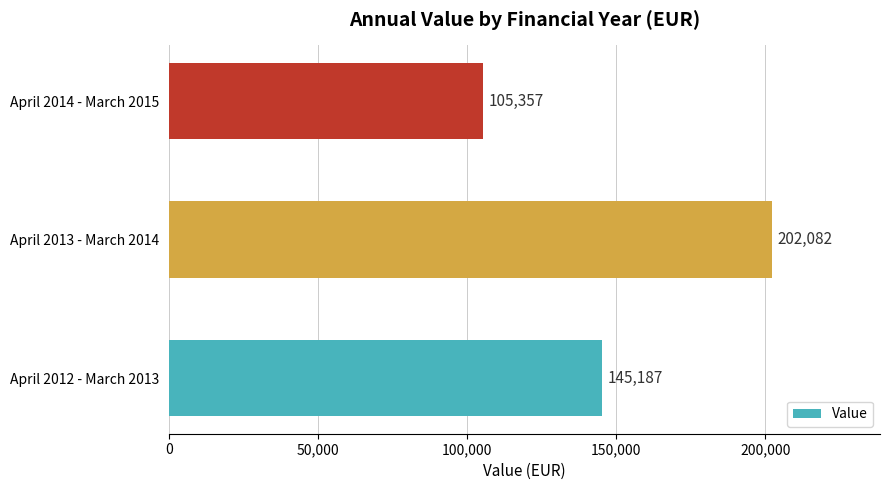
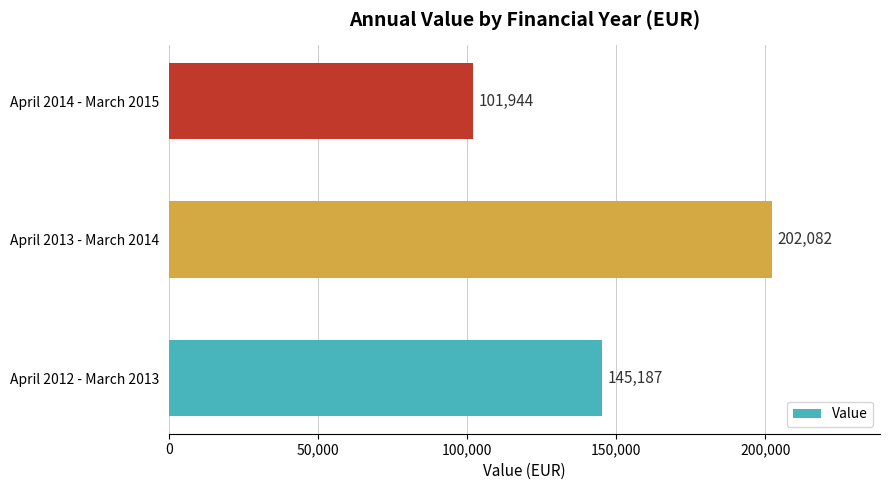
April 2014 - March 2015: 105,357 -> 101,944
